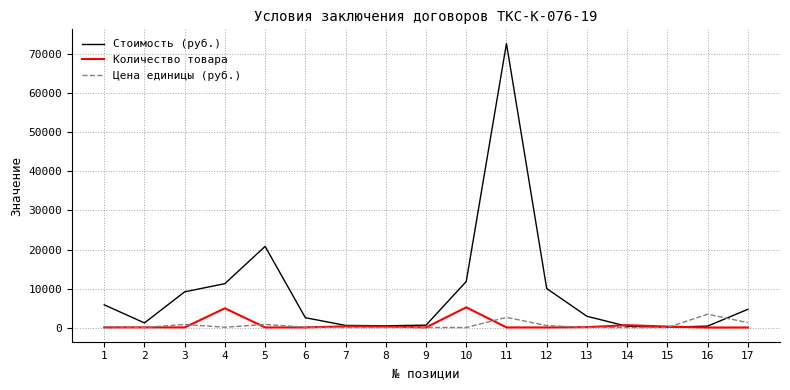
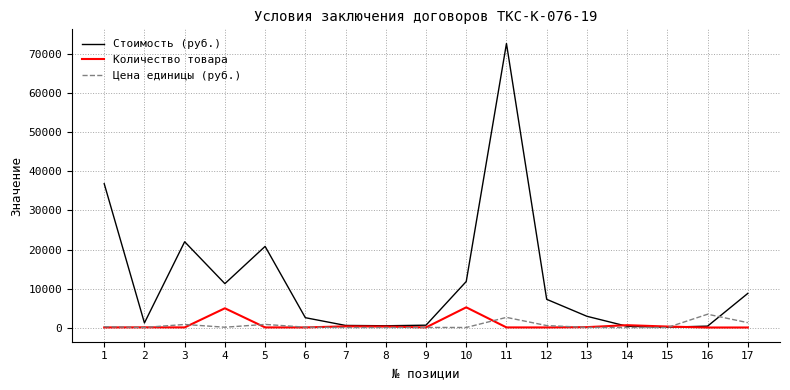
Стоимость (руб.), 1: 6000 -> 37000
Стоимость (руб.), 3: 9000 -> 22000
Стоимость (руб.), 12: 10000 -> 7000
Стоимость (руб.), 17: 5000 -> 9000
